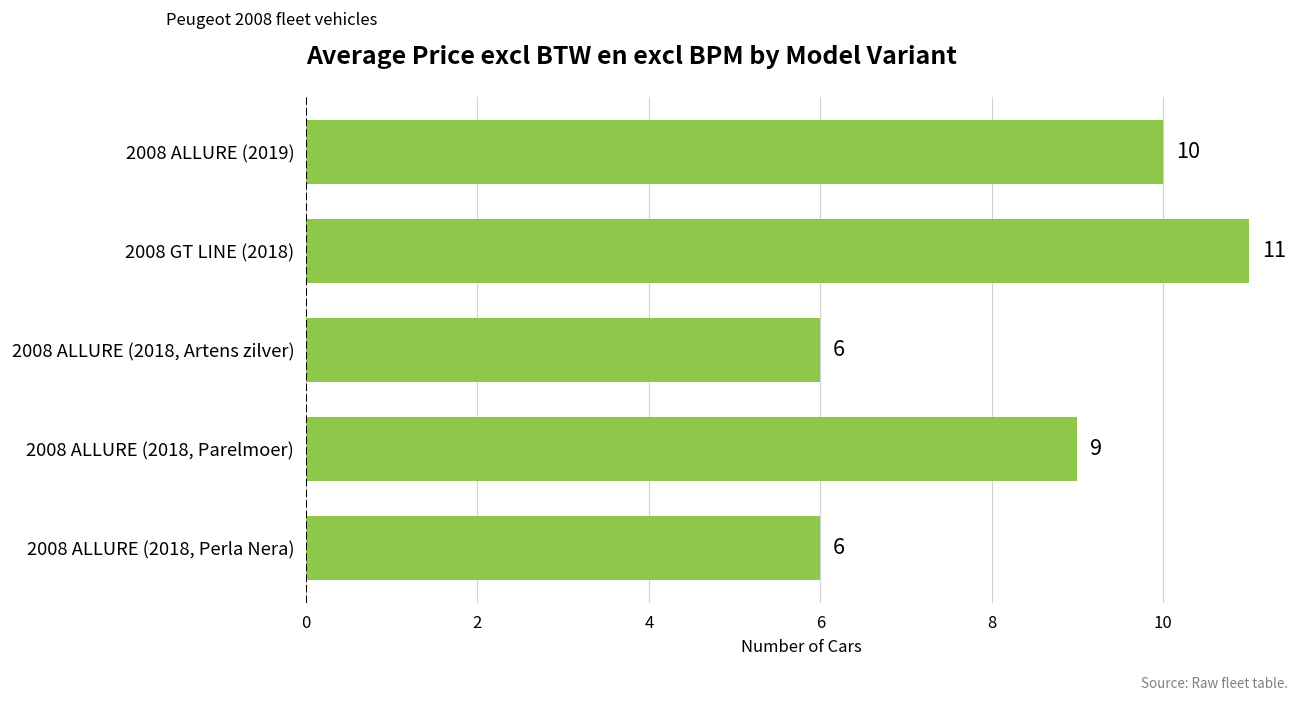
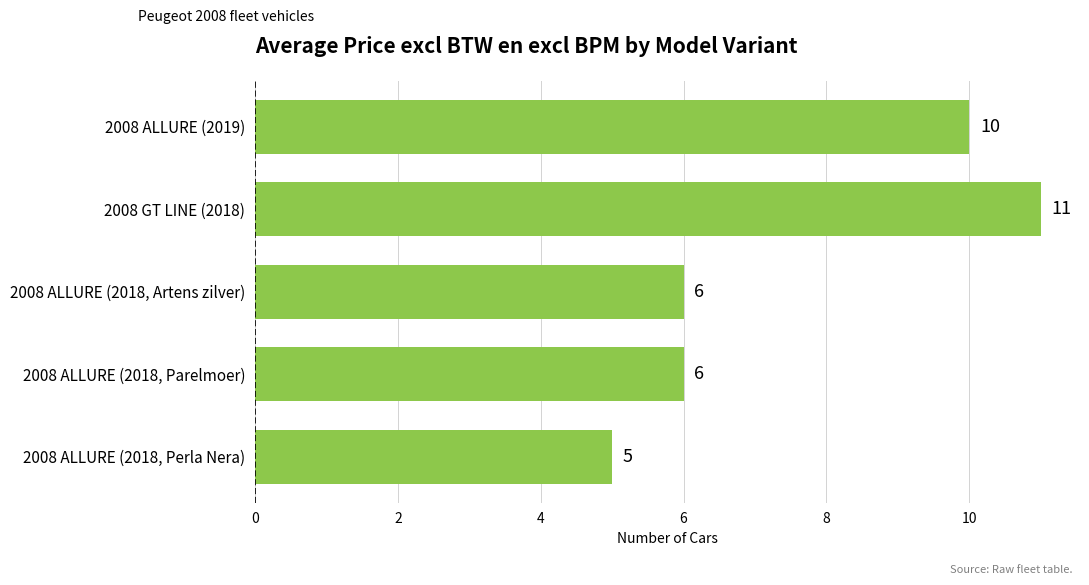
2008 ALLURE (2018, Parelmoer): 9 -> 6
2008 ALLURE (2018, Perla Nera): 6 -> 5
